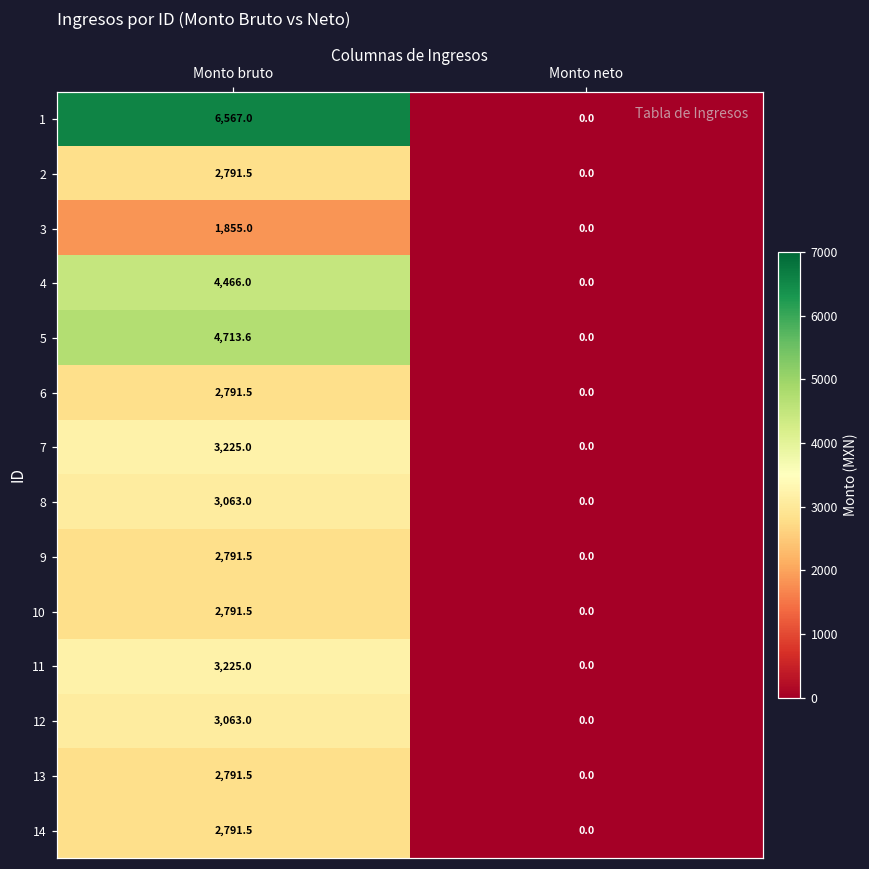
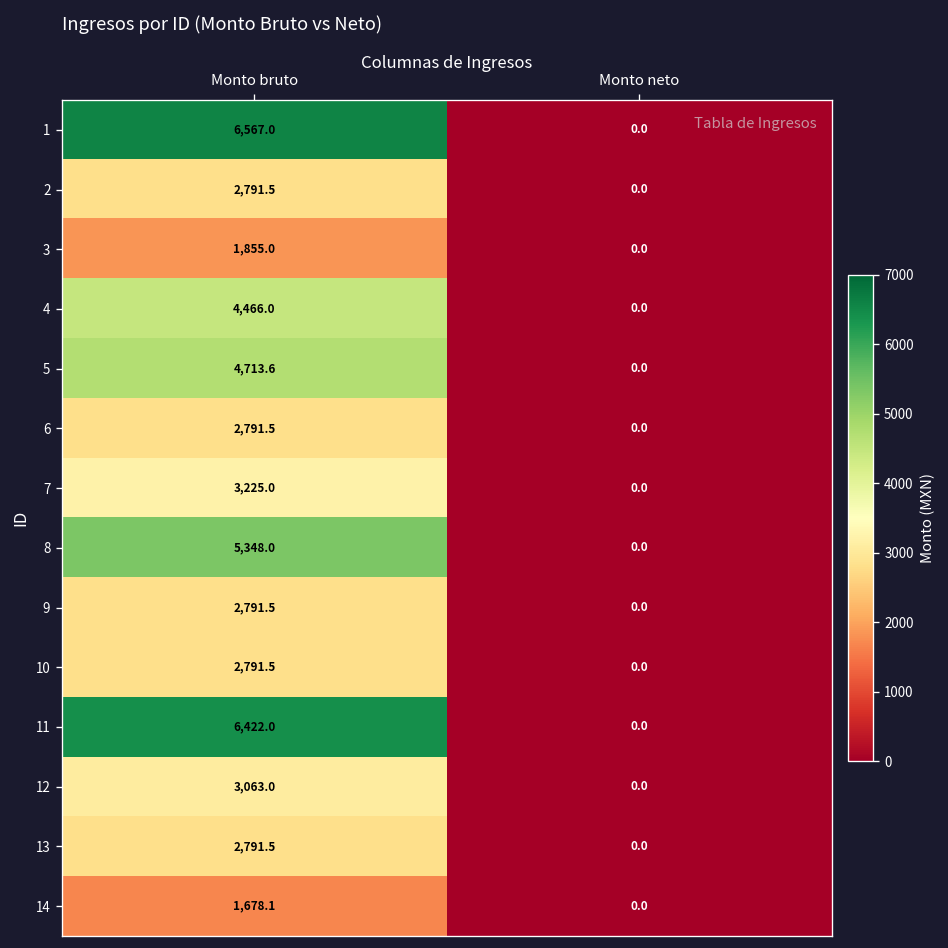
8, Monto bruto: 3,063.0 -> 5,348.0
11, Monto bruto: 3,225.0 -> 6,422.0
14, Monto bruto: 2,791.5 -> 1,678.1
